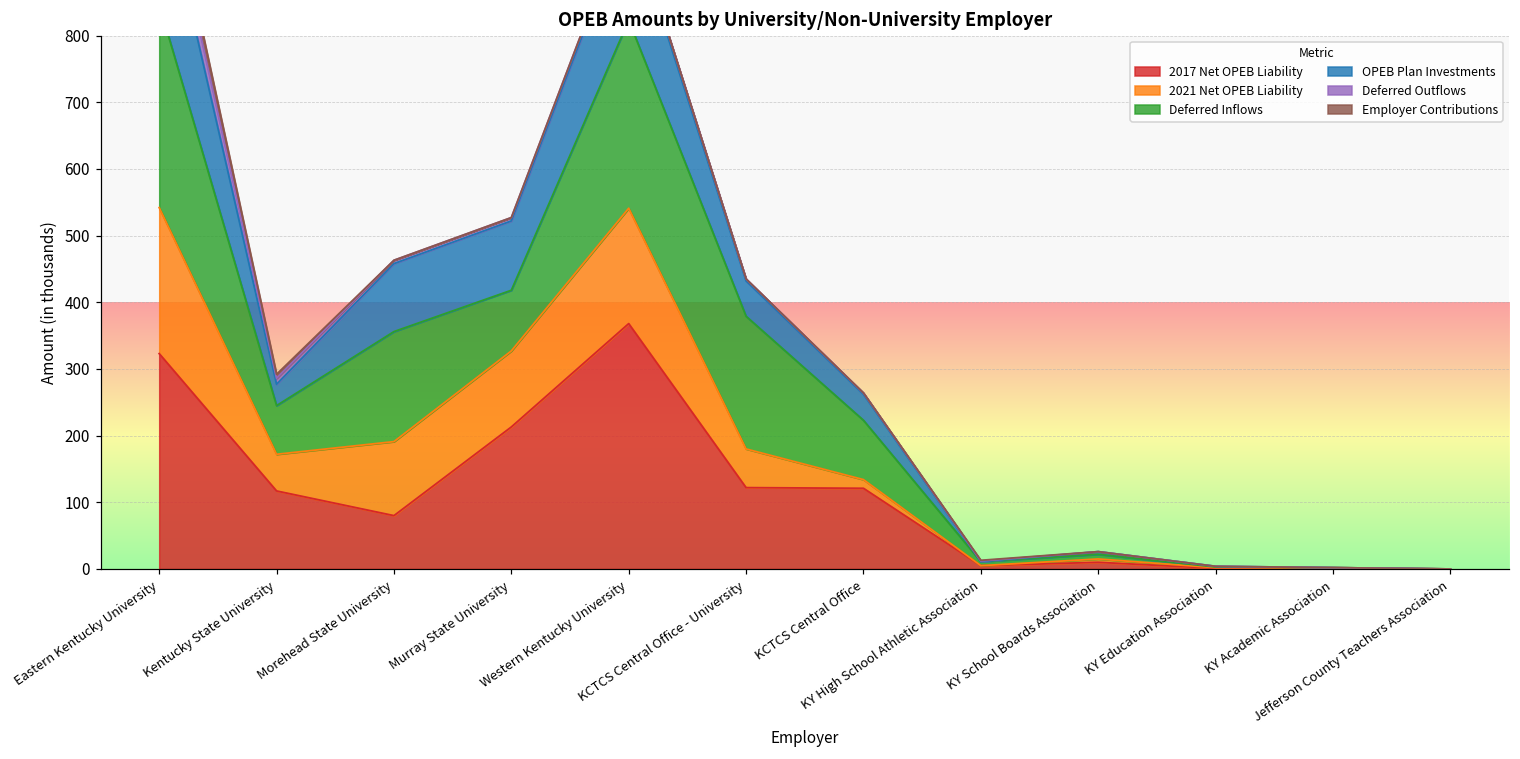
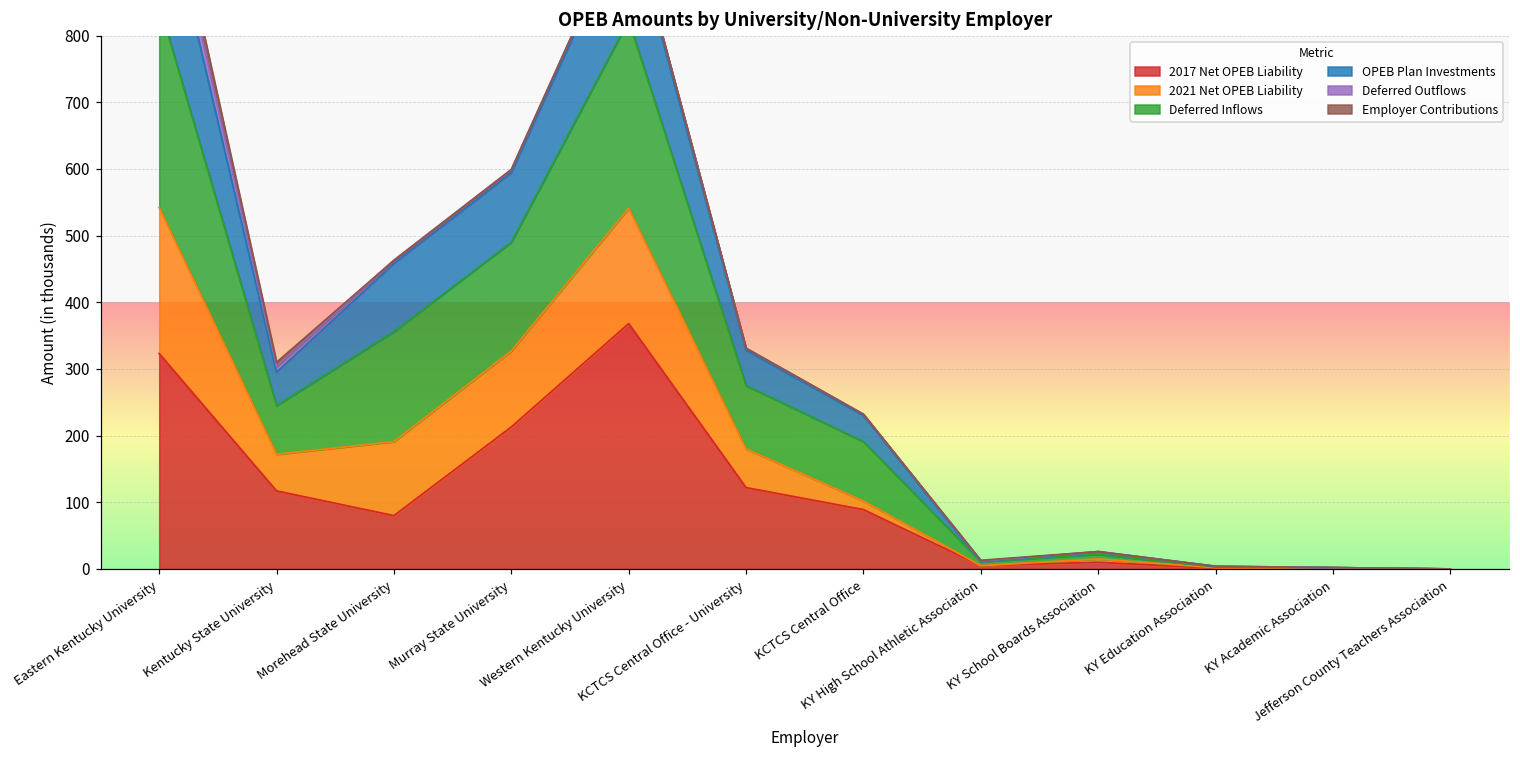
OPEB Plan Investments, Kentucky State University: 30 -> 50
Deferred Inflows, Murray State University: 90 -> 160
Deferred Inflows, KCTCS Central Office - University: 200 -> 100
2017 Net OPEB Liability, KCTCS Central Office: 120 -> 90
